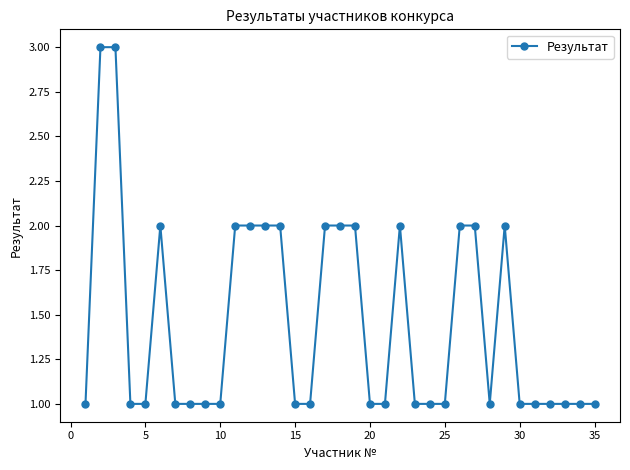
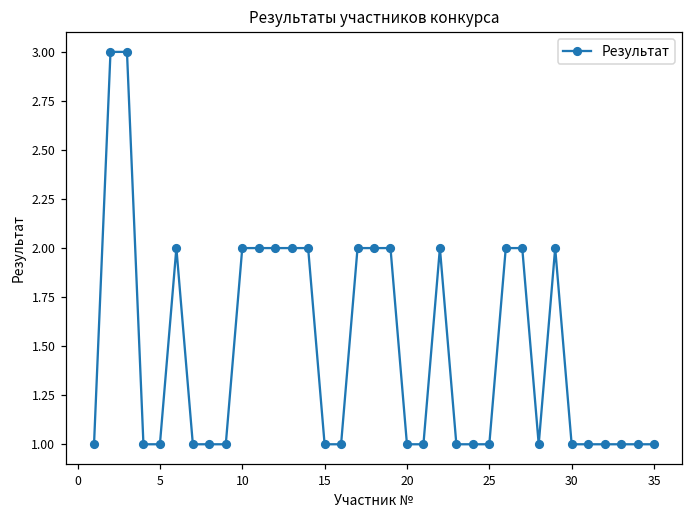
10: 1 -> 2
